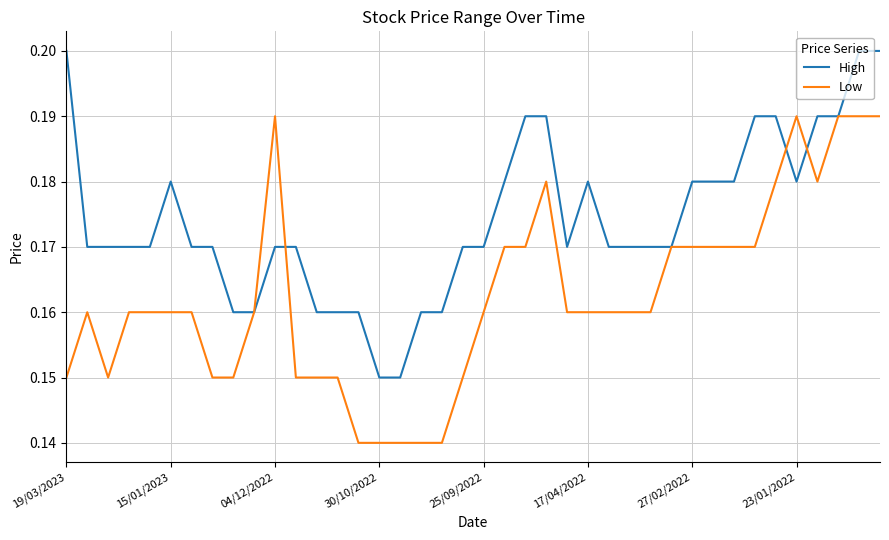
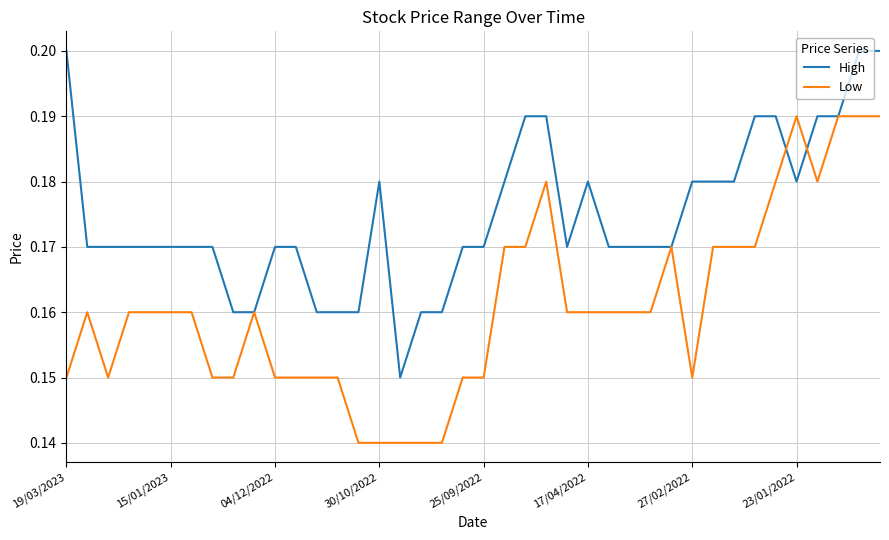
High, 15/01/2023: 0.18 -> 0.17
Low, 04/12/2022: 0.19 -> 0.15
High, 30/10/2022: 0.15 -> 0.18
Low, 25/09/2022: 0.16 -> 0.15
Low, 27/02/2022: 0.17 -> 0.15
